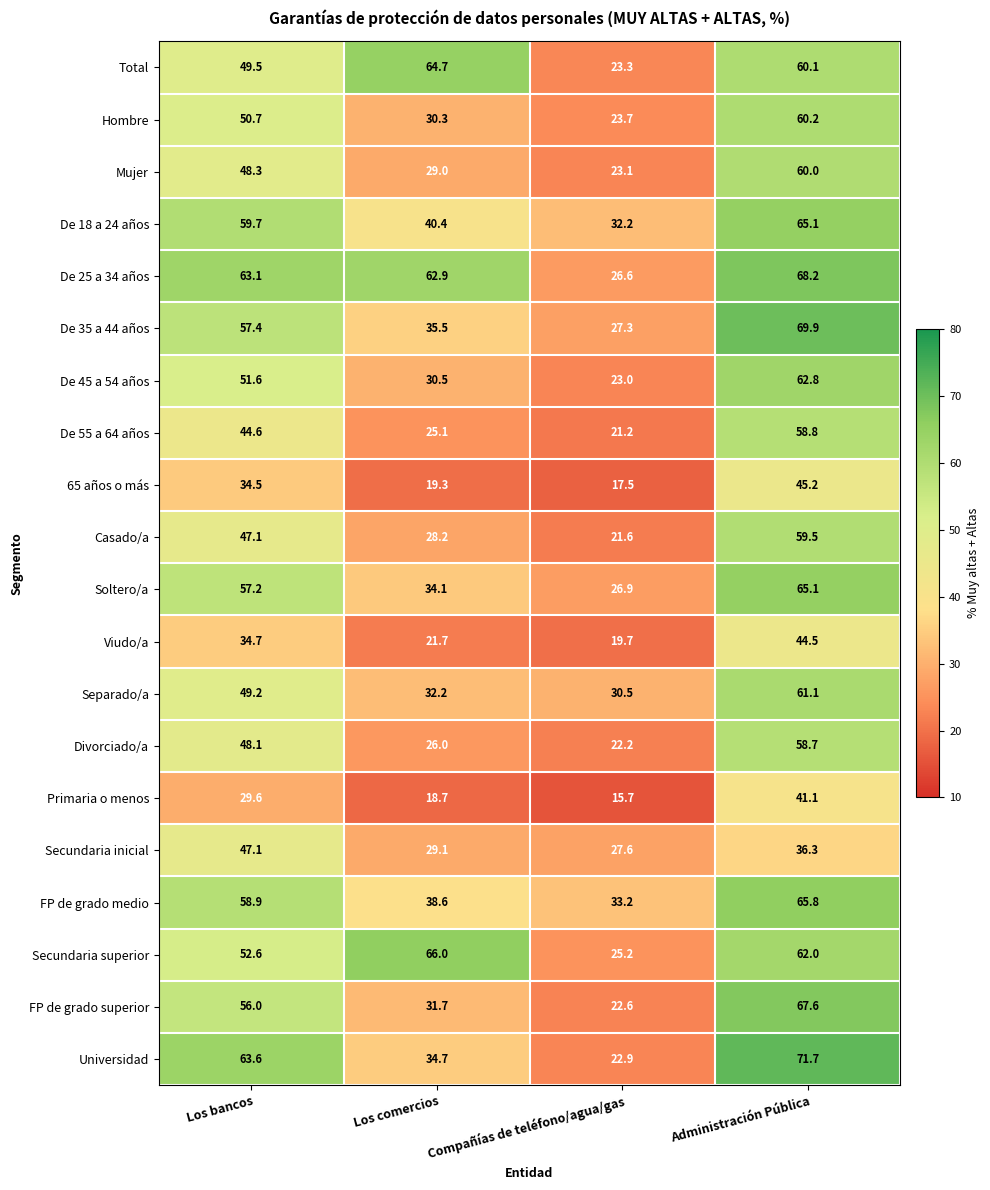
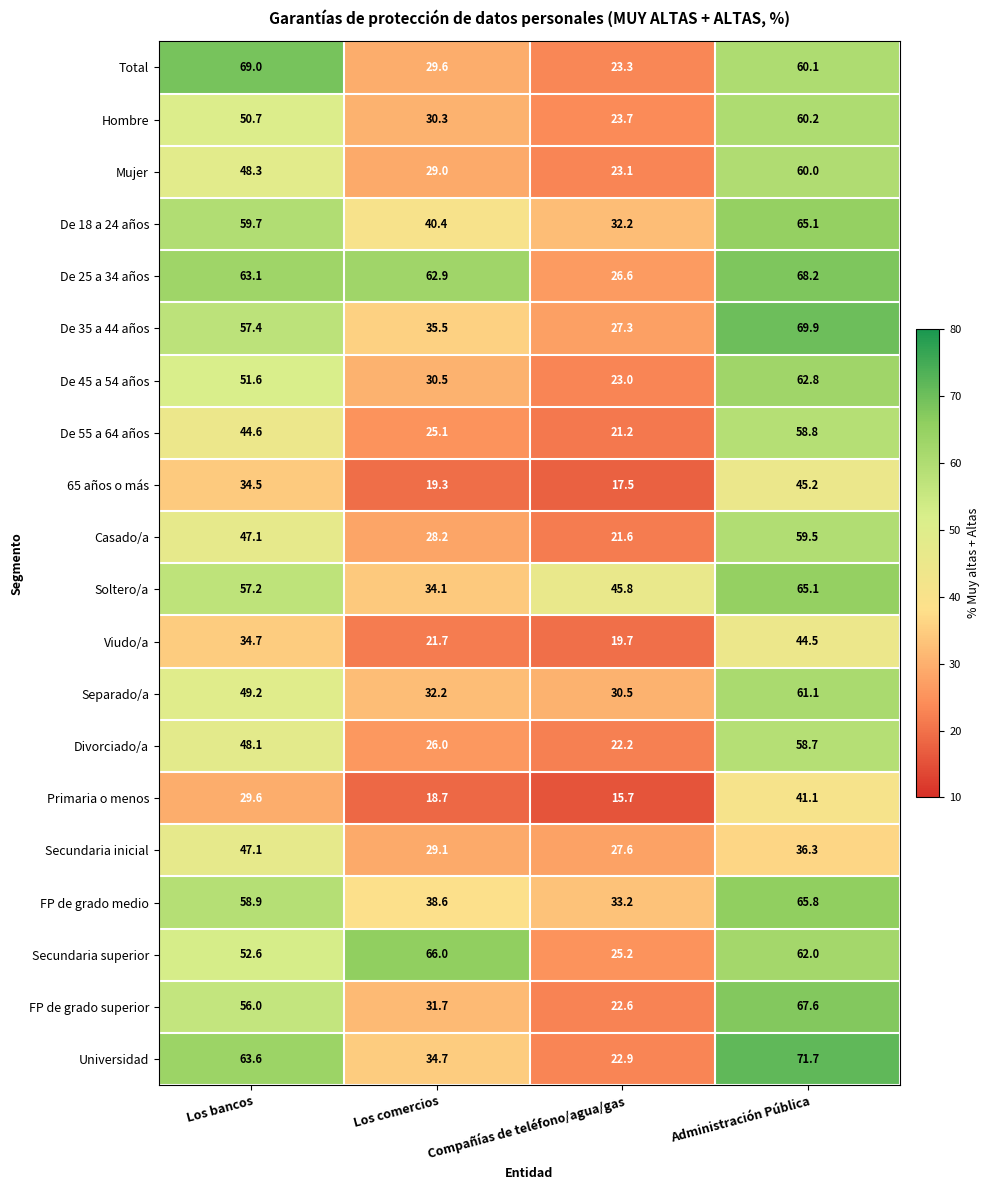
Total, Los bancos: 49.5 -> 69.0
Total, Los comercios: 64.7 -> 29.6
Soltero/a, Compañías de teléfono/agua/gas: 26.9 -> 45.8
